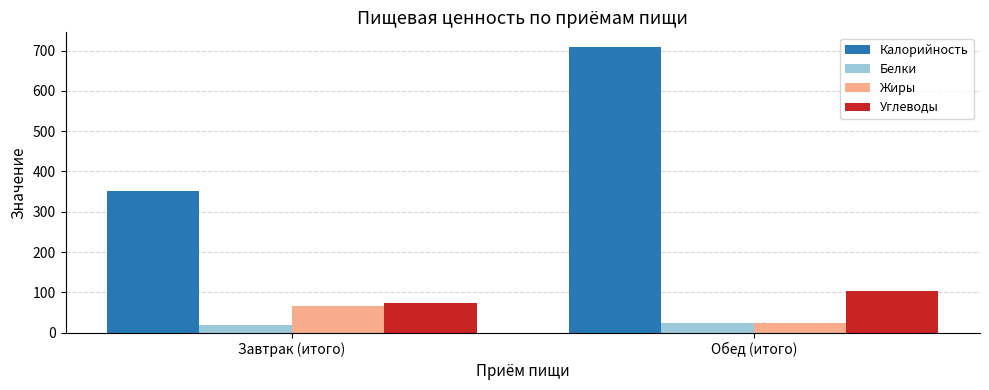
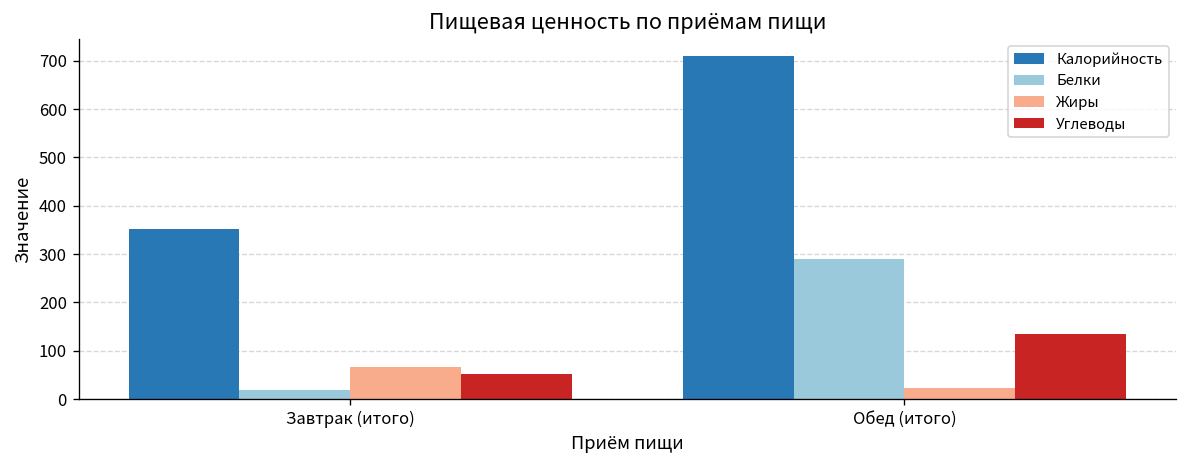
Углеводы, Завтрак (итого): 70 -> 50
Белки, Обед (итого): 20 -> 290
Углеводы, Обед (итого): 100 -> 140
